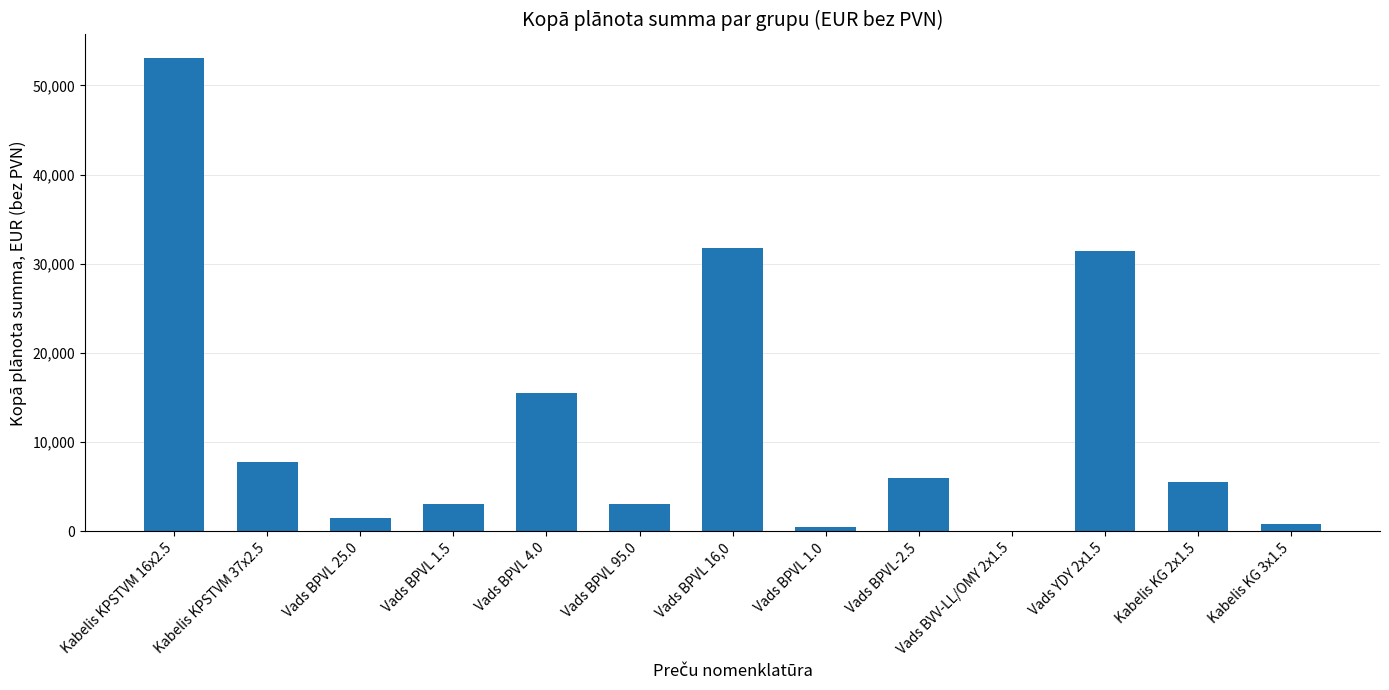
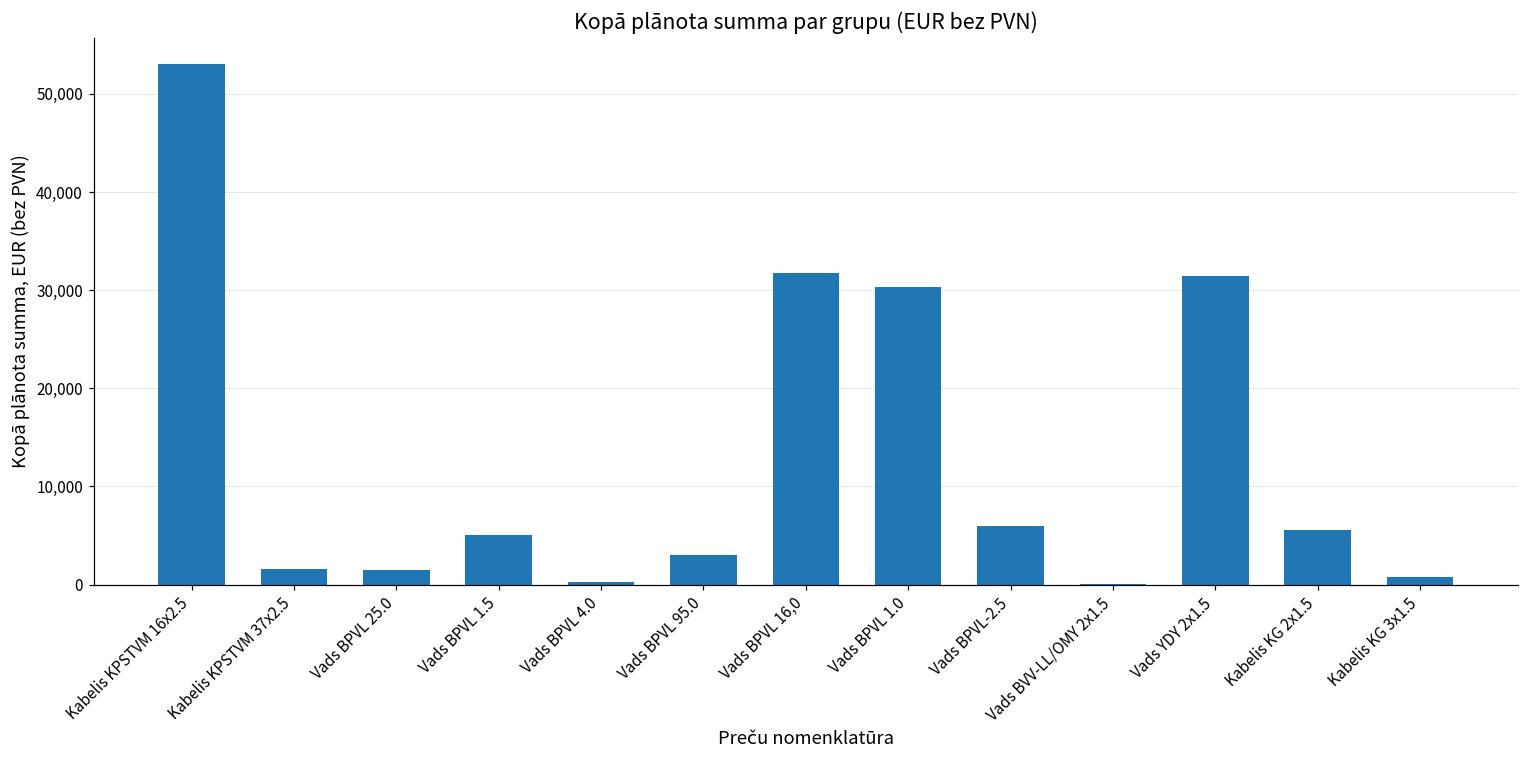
Kabelis KPSTVM 37x2.5: 8,000 -> 2,000
Vads BPVL 1.5: 3,000 -> 5,000
Vads BPVL 4.0: 16,000 -> 0
Vads BPVL 1.0: 1,000 -> 30,000
